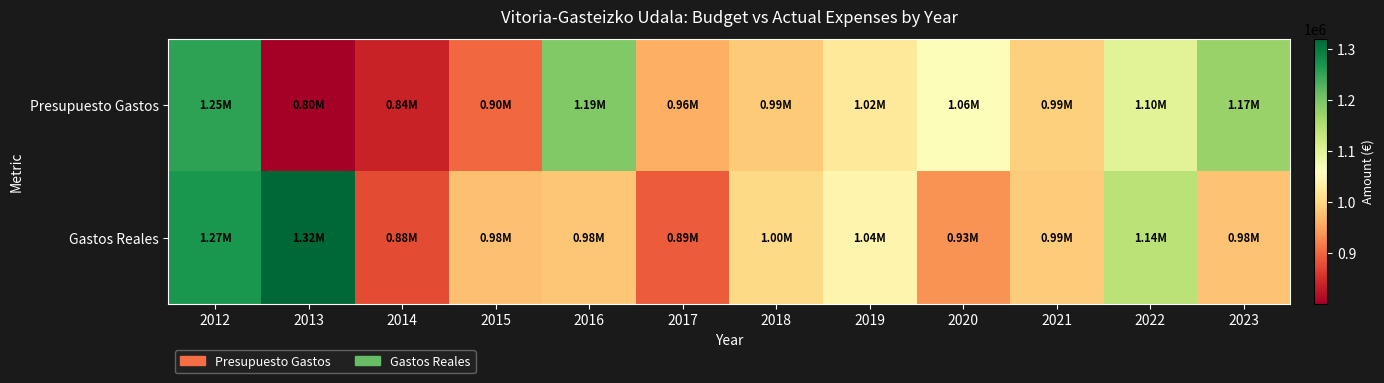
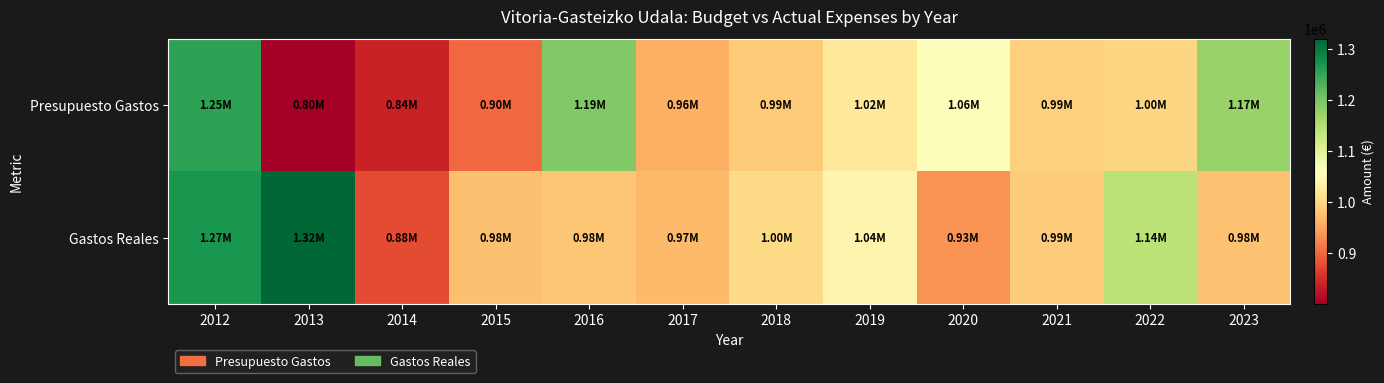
Presupuesto Gastos, 2022: 1.10M -> 1.00M
Gastos Reales, 2017: 0.89M -> 0.97M
